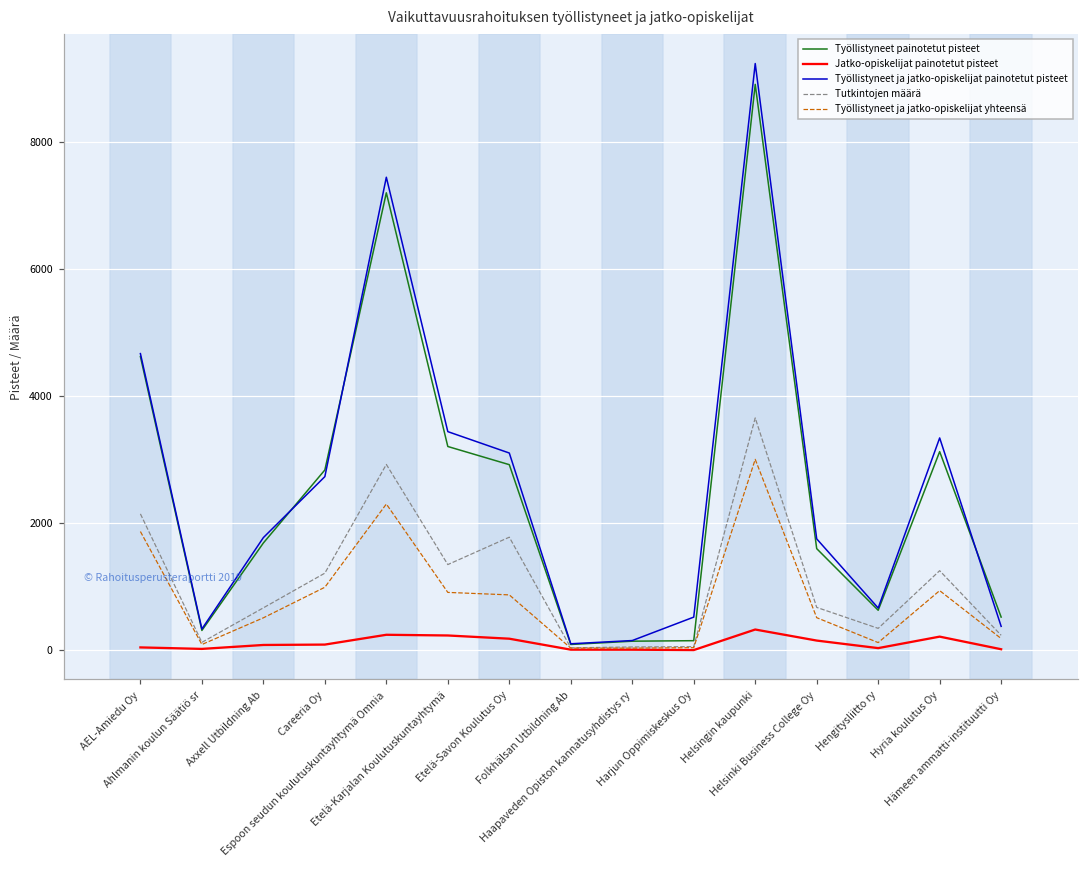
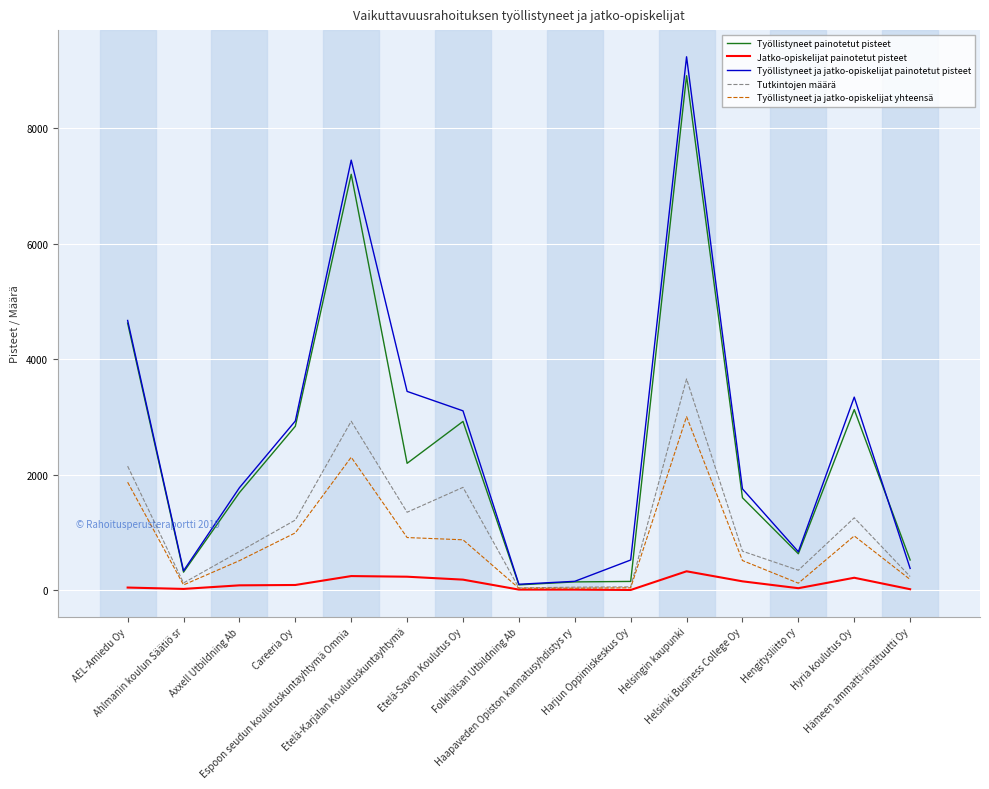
Työllistyneet ja jatko-opiskelijat painotetut pisteet, Careeria Oy: 2700 -> 2900
Työllistyneet painotetut pisteet, Etelä-Karjalan Koulutuskuntayhtymä: 3200 -> 2200
